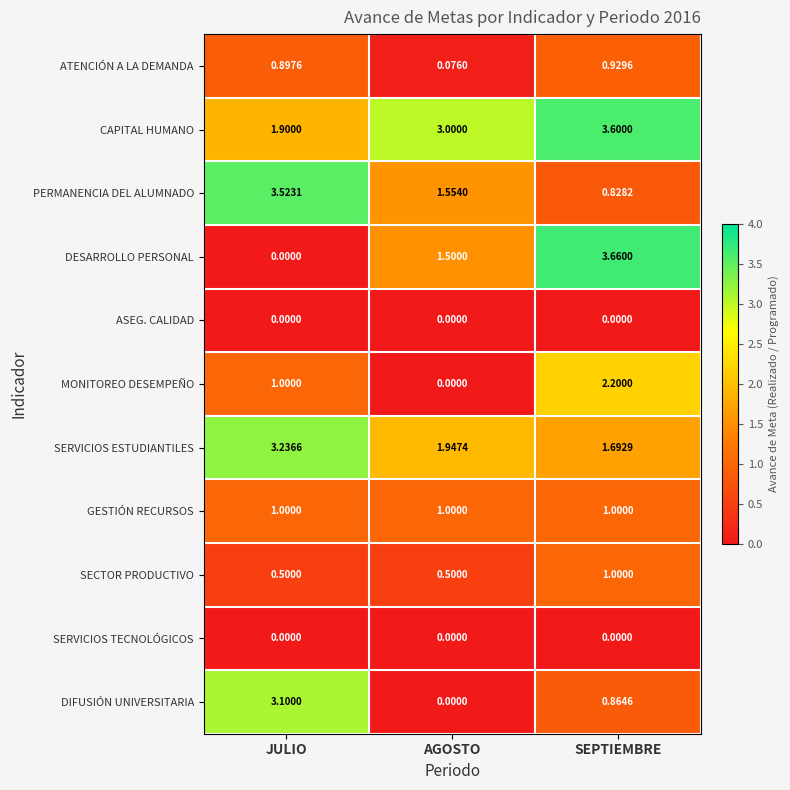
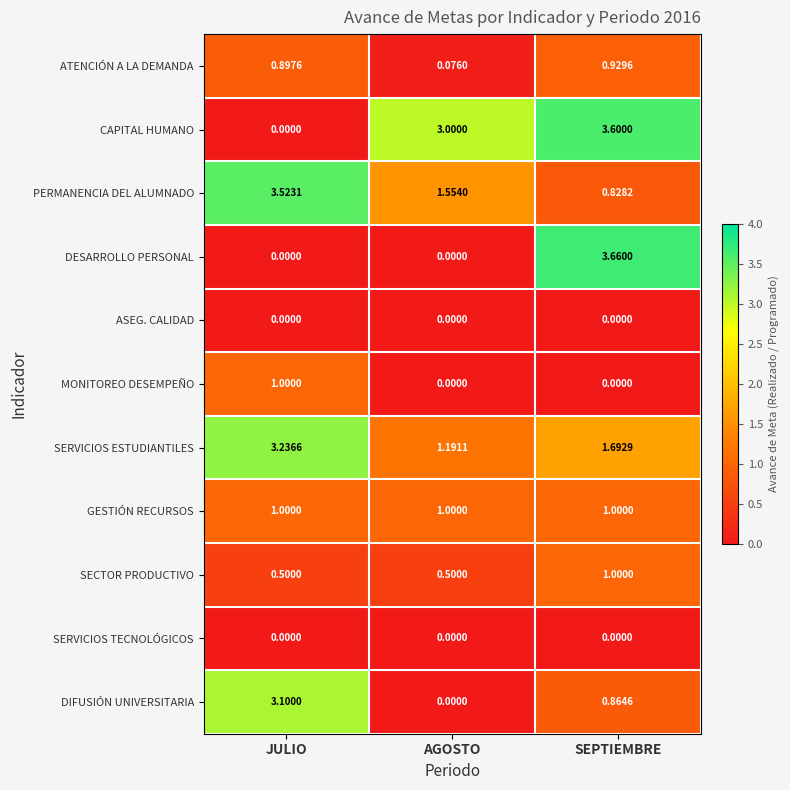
CAPITAL HUMANO, JULIO: 1.9000 -> 0.0000
DESARROLLO PERSONAL, AGOSTO: 1.5000 -> 0.0000
MONITOREO DESEMPEÑO, SEPTIEMBRE: 2.2000 -> 0.0000
SERVICIOS ESTUDIANTILES, AGOSTO: 1.9474 -> 1.1911
